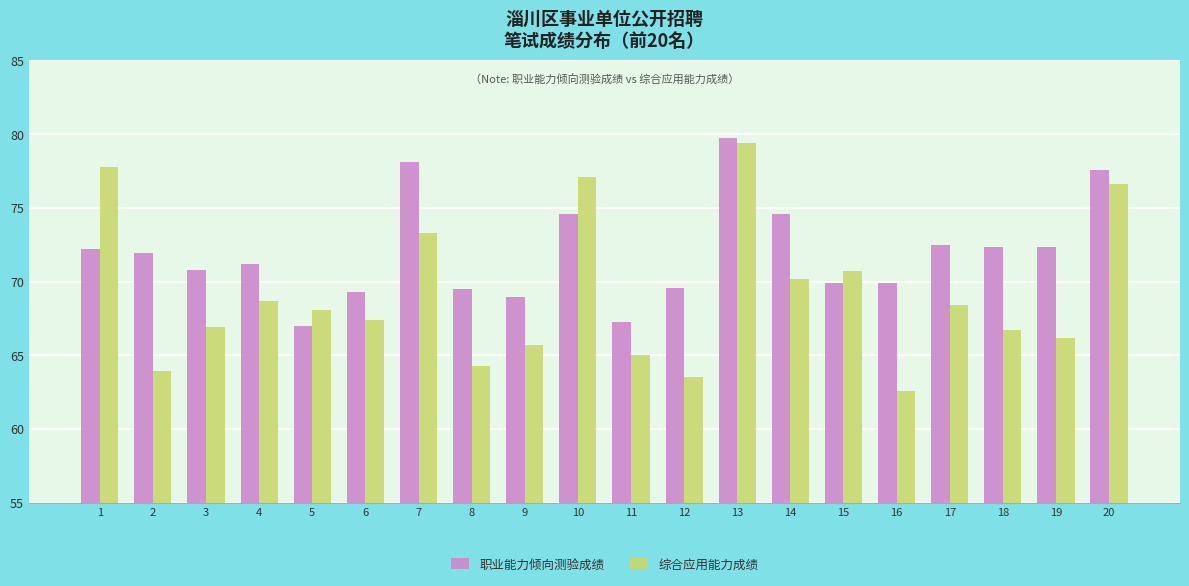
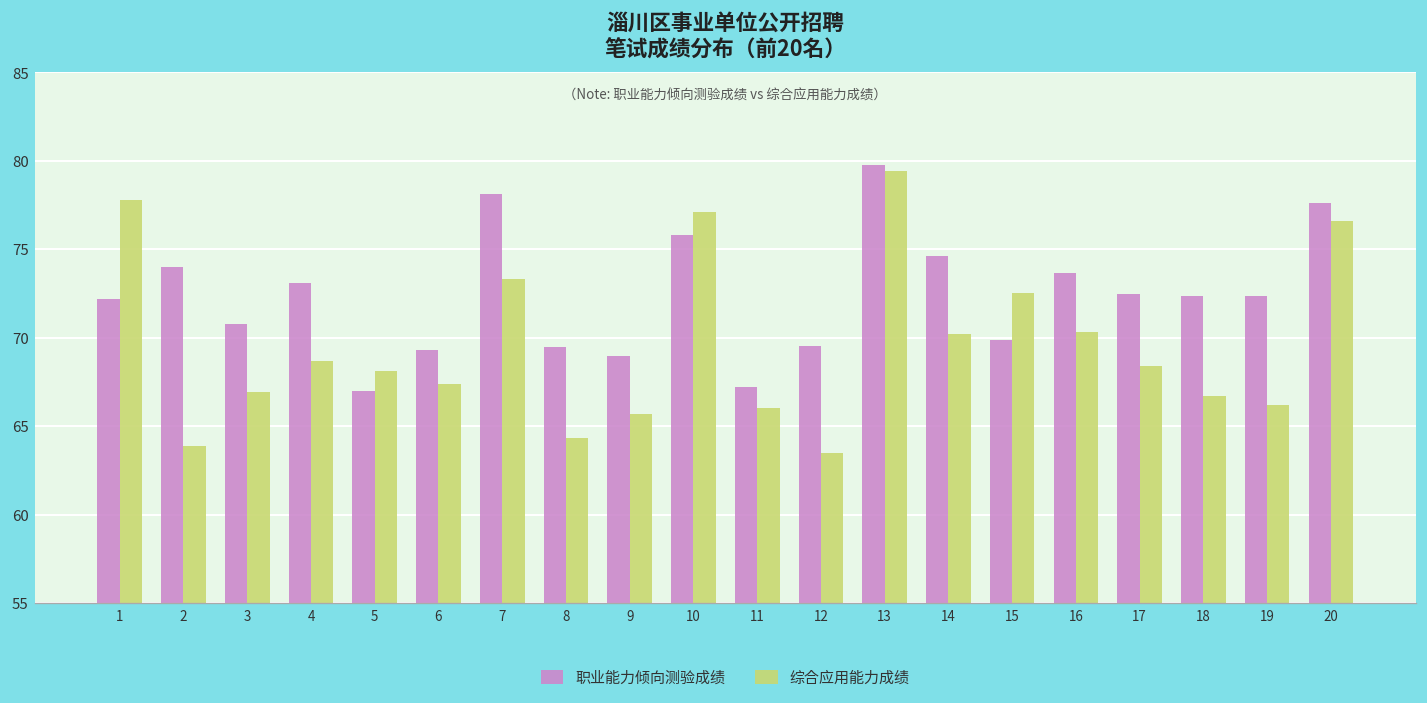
职业能力倾向测验成绩, 2: 72.0 -> 74.0
职业能力倾向测验成绩, 4: 71.2 -> 73.1
职业能力倾向测验成绩, 10: 74.6 -> 75.8
综合应用能力成绩, 11: 65 -> 66
综合应用能力成绩, 15: 70.7 -> 72.5
职业能力倾向测验成绩, 16: 69.9 -> 73.7
综合应用能力成绩, 16: 62.6 -> 70.3
